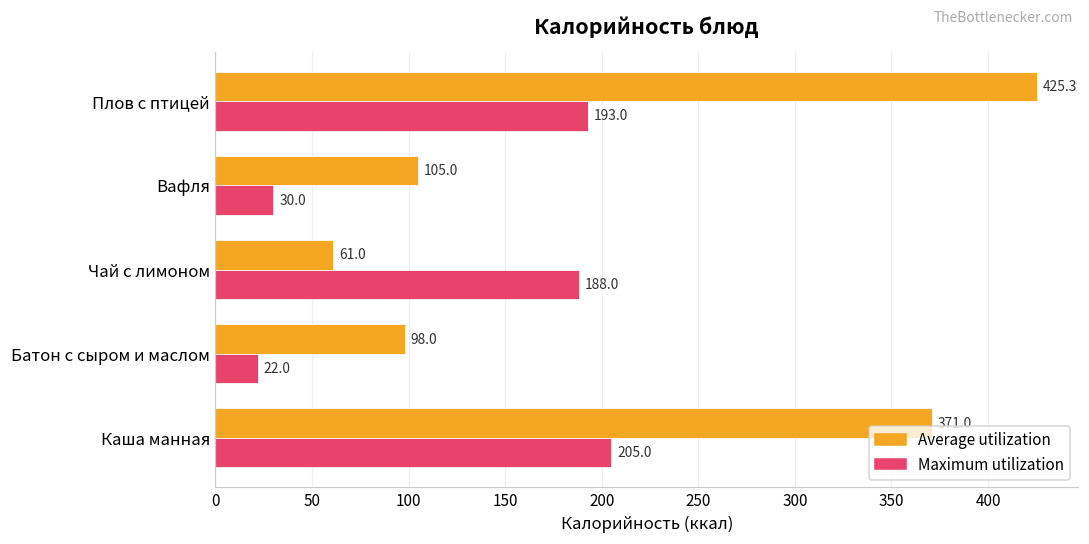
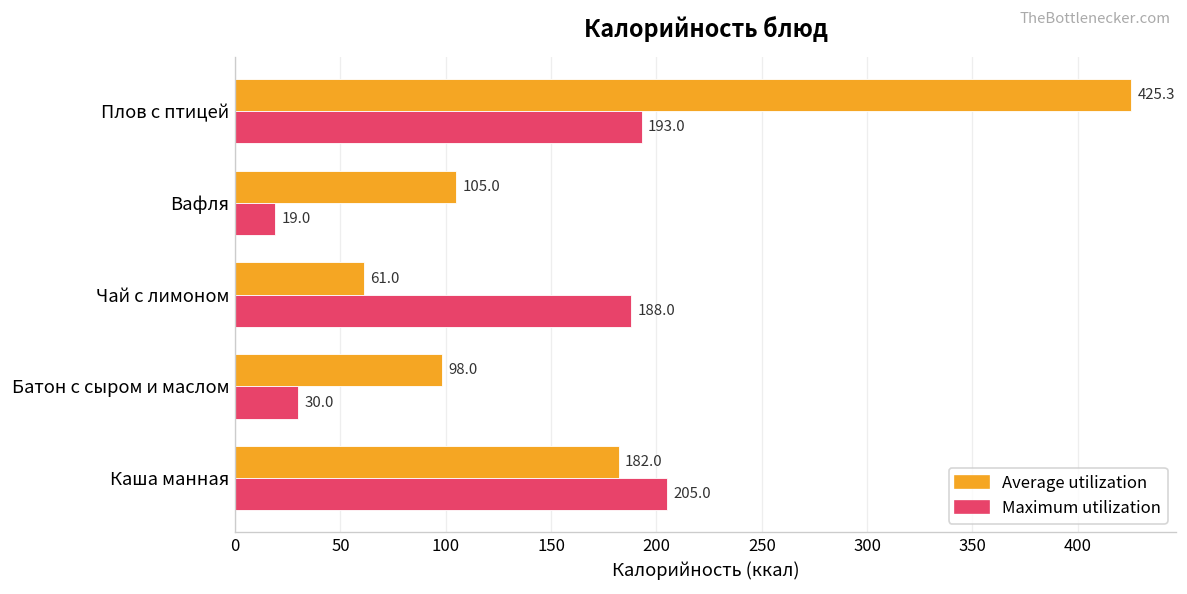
Maximum utilization, Вафля: 30.0 -> 19.0
Maximum utilization, Батон с сыром и маслом: 22.0 -> 30.0
Average utilization, Каша манная: 371 -> 182
